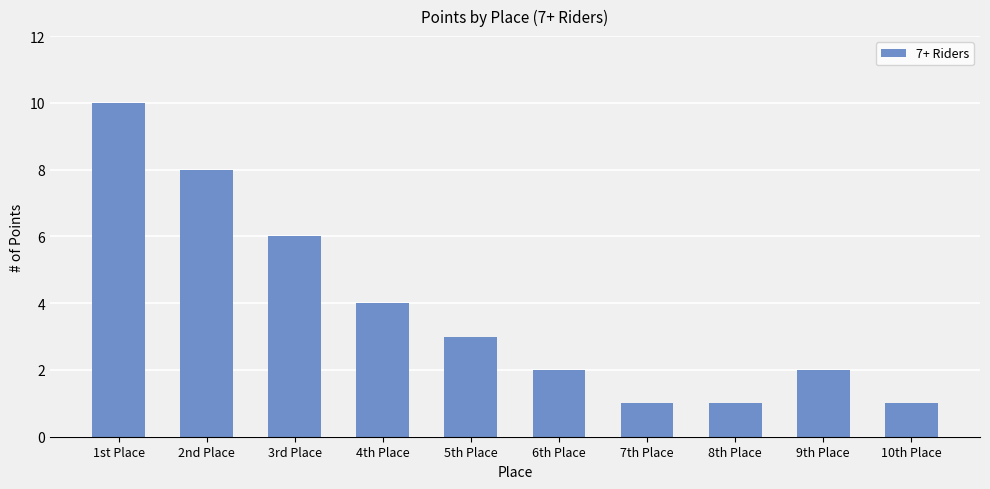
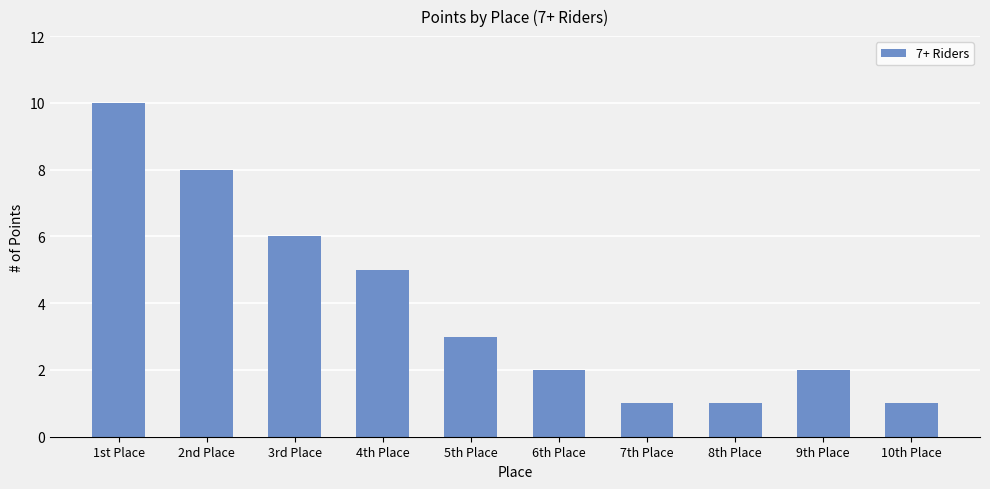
4th Place: 4 -> 5
